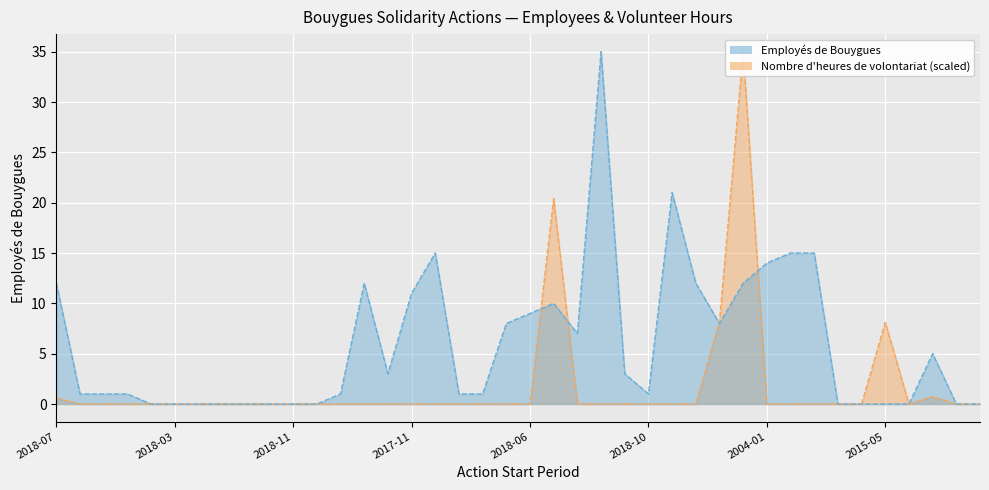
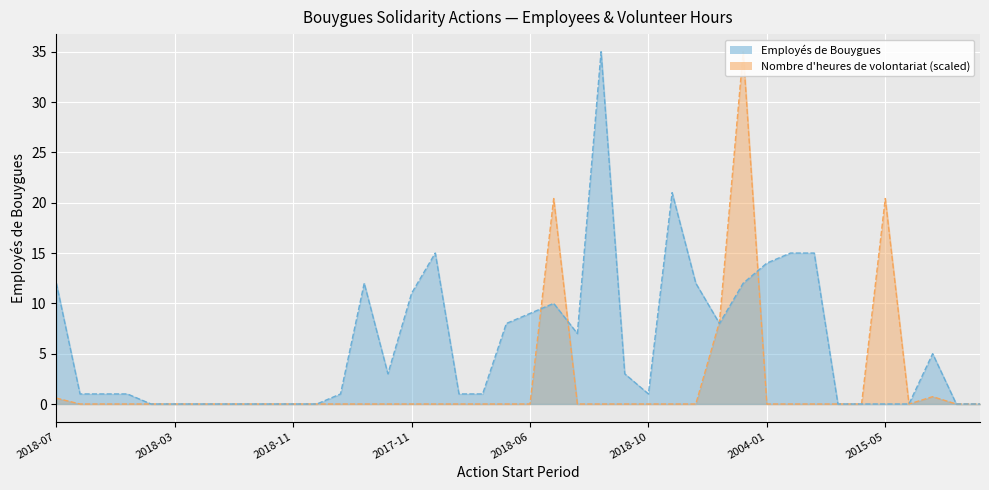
Nombre d'heures de volontariat (scaled), 2015-05: 8.1 -> 20.4
